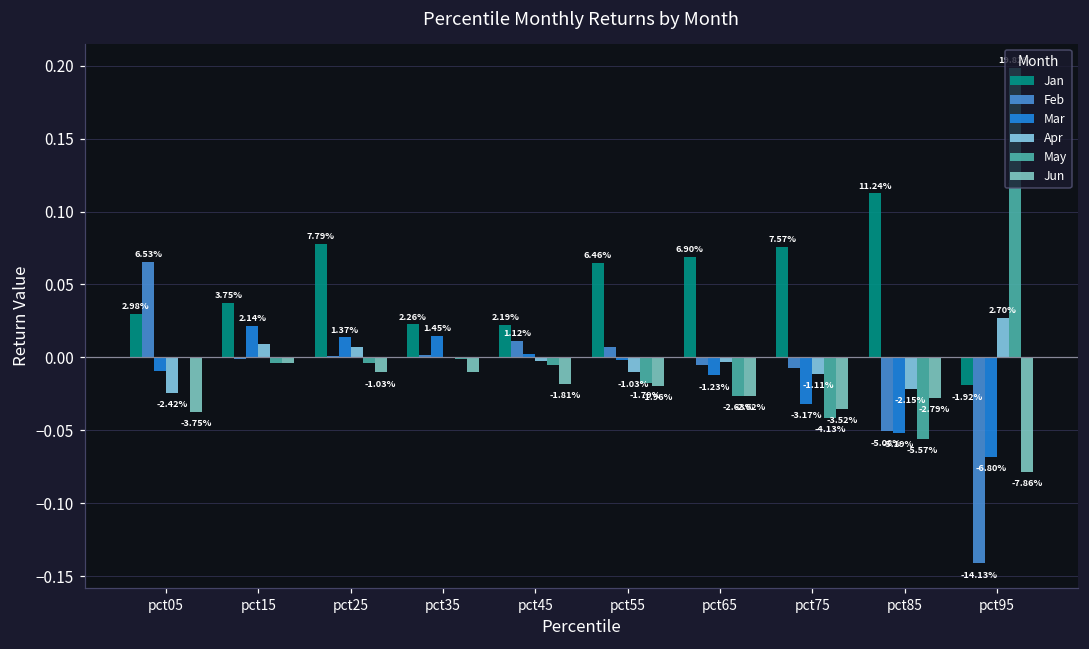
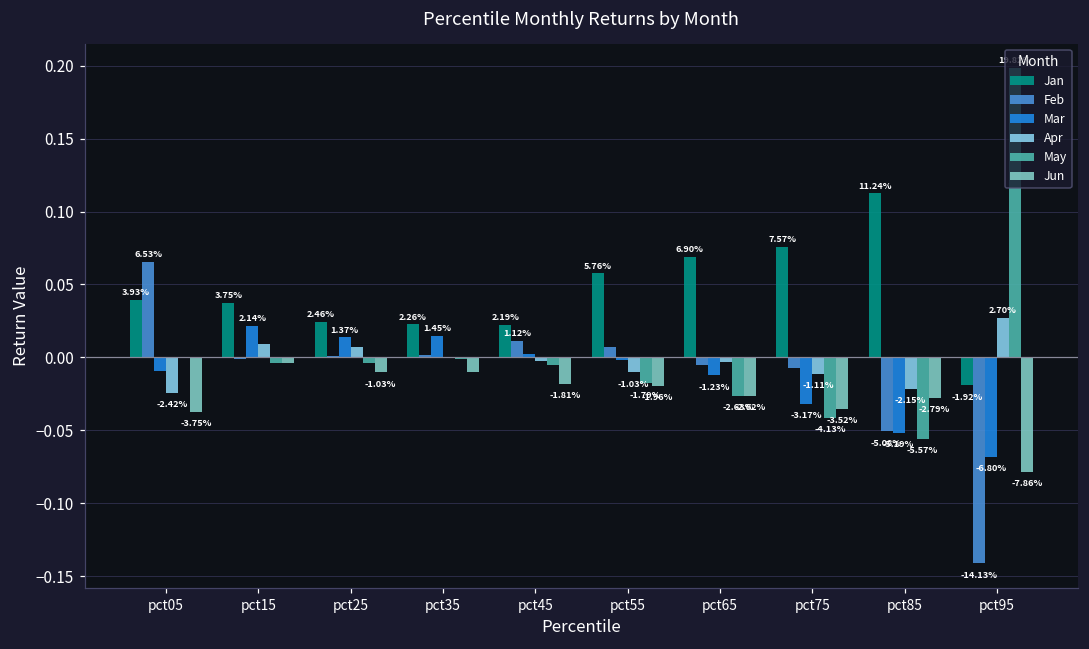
Jan, pct05: 2.98% -> 3.93%
Jan, pct25: 7.79% -> 2.46%
Jan, pct55: 6.46% -> 5.76%
